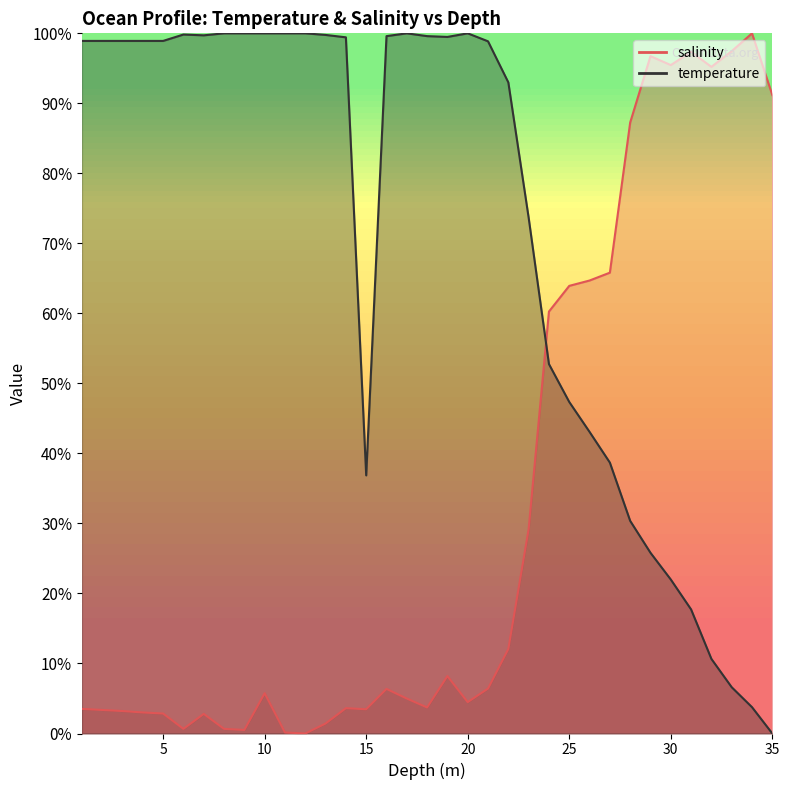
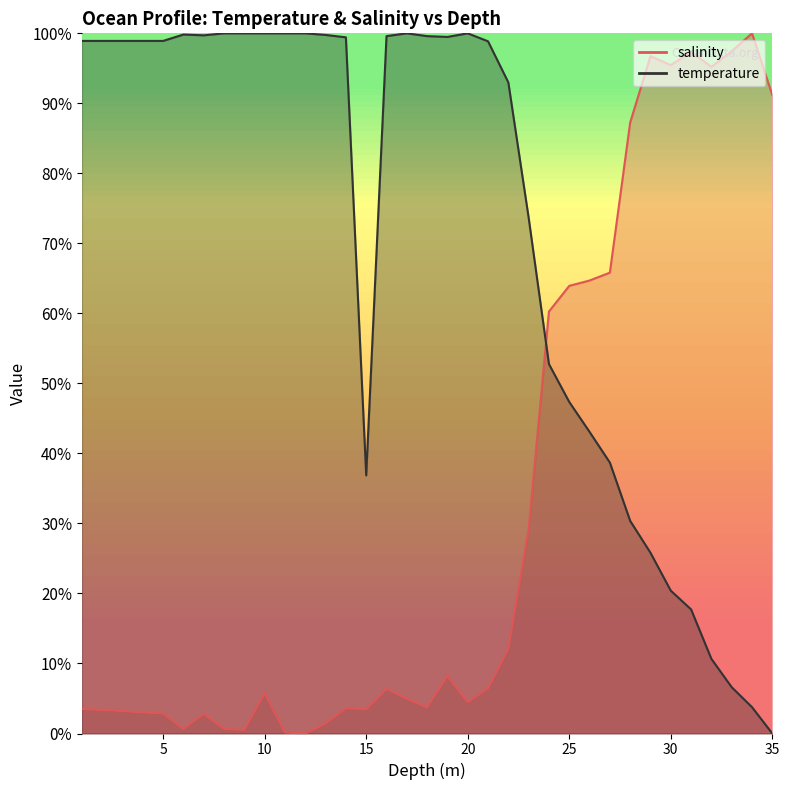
temperature, 30: 22% -> 20%
